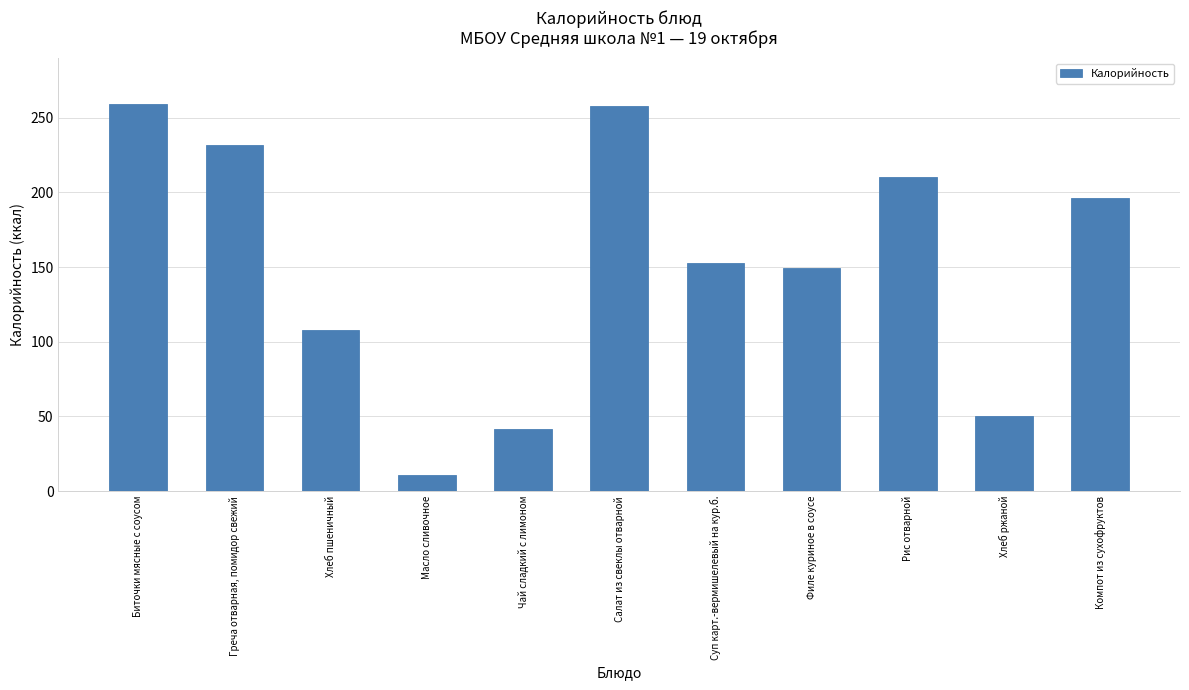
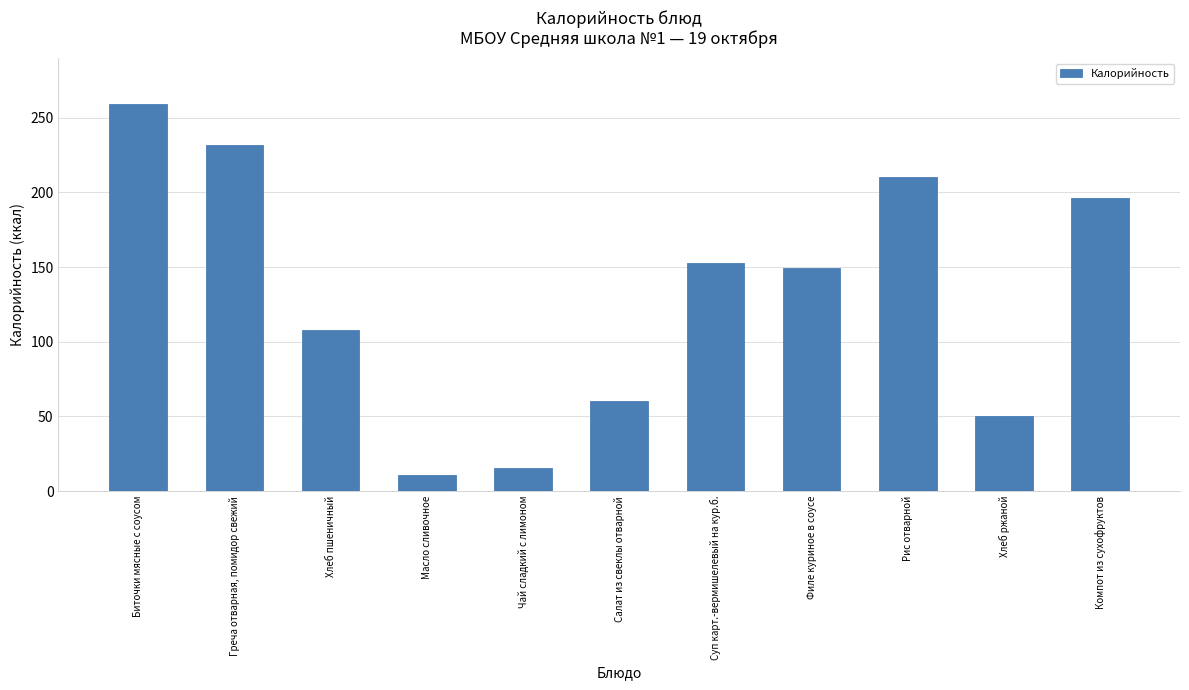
Чай сладкий с лимоном: 42 -> 16
Салат из свеклы отварной: 258 -> 60
